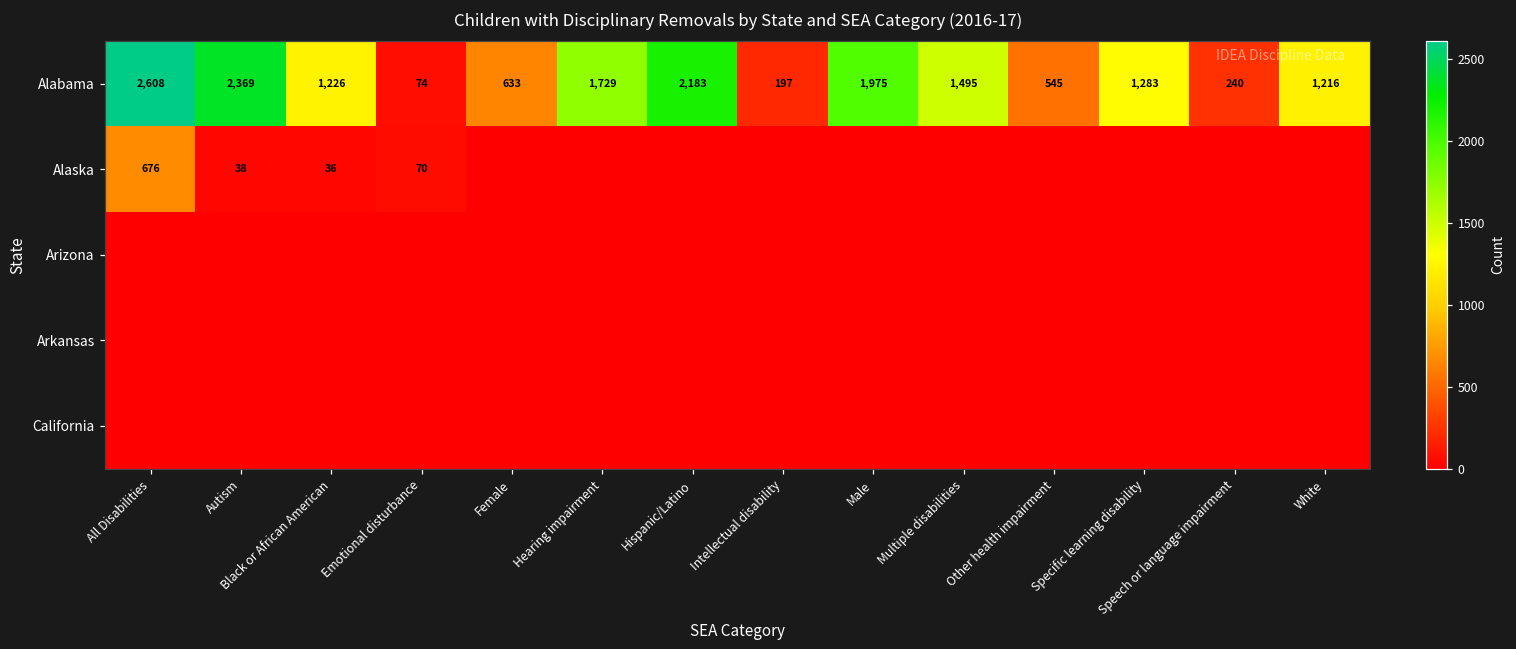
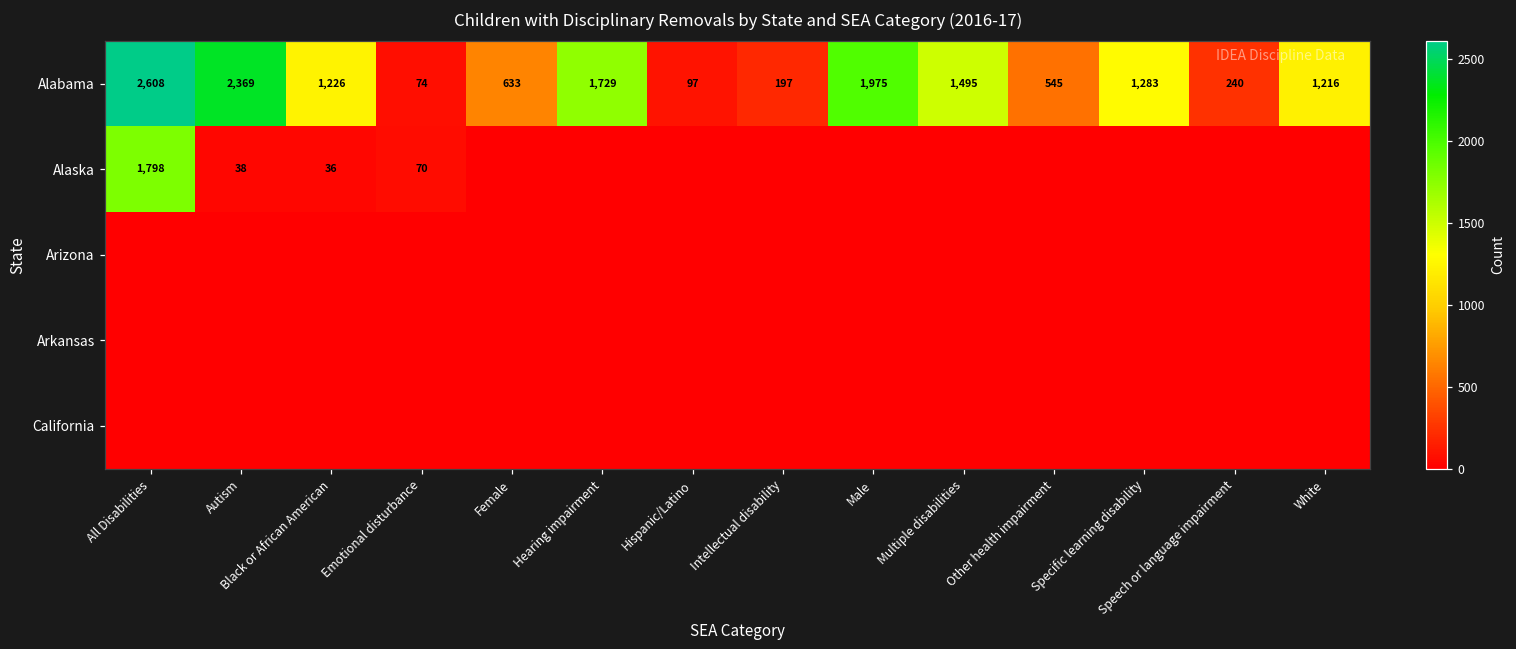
Alabama, Hispanic/Latino: 2,183 -> 97
Alaska, All Disabilities: 676 -> 1,798
